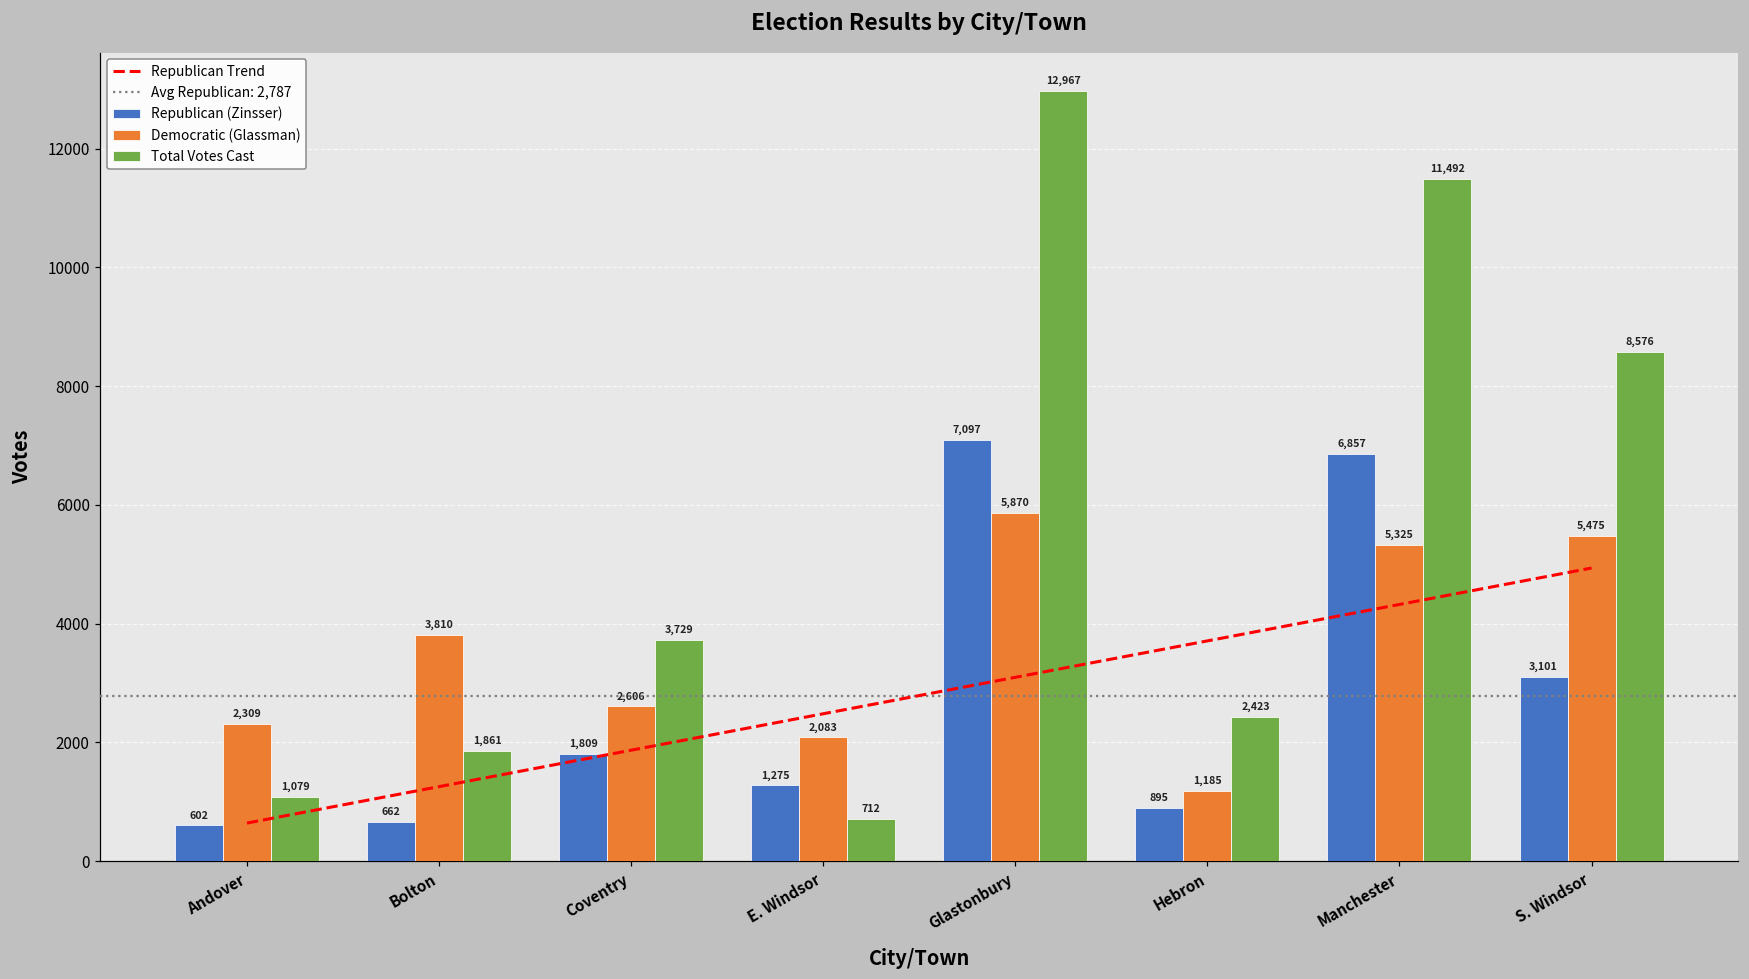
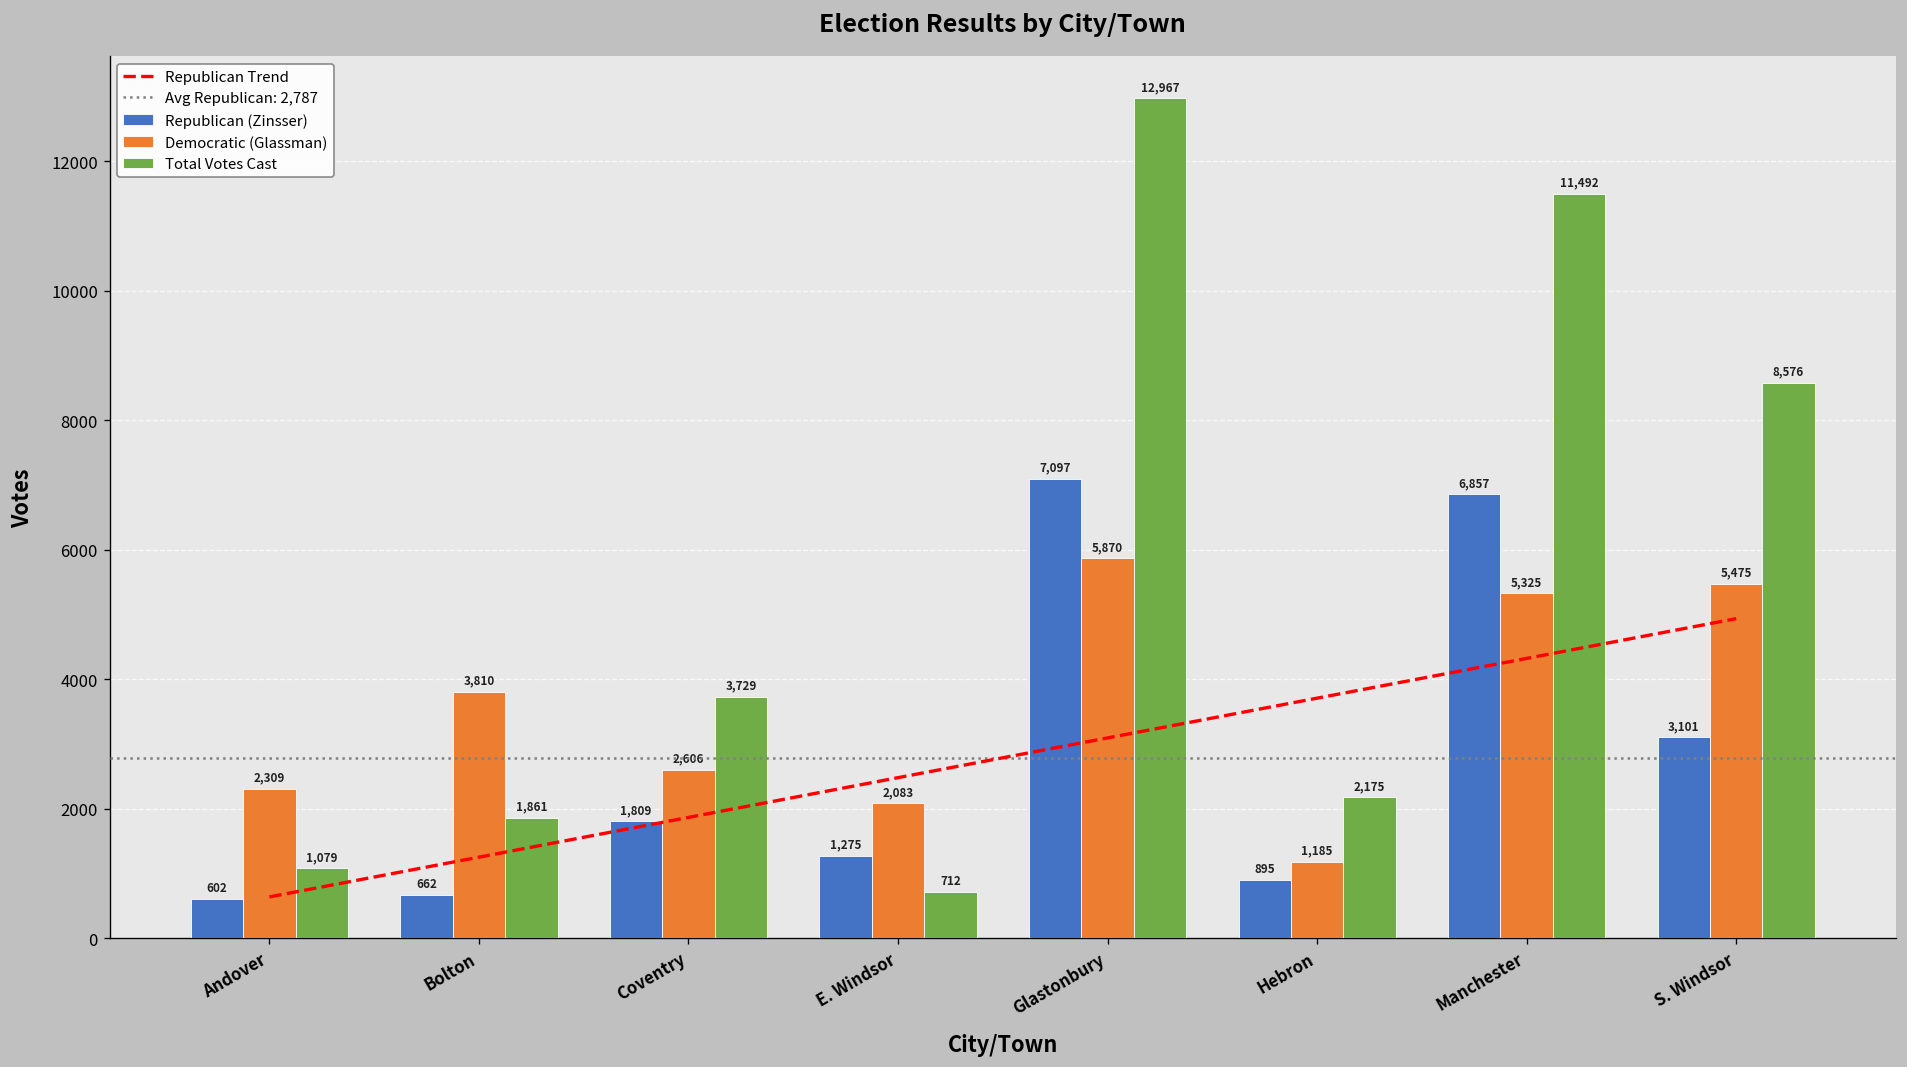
Total Votes Cast, Hebron: 2,423 -> 2,175
